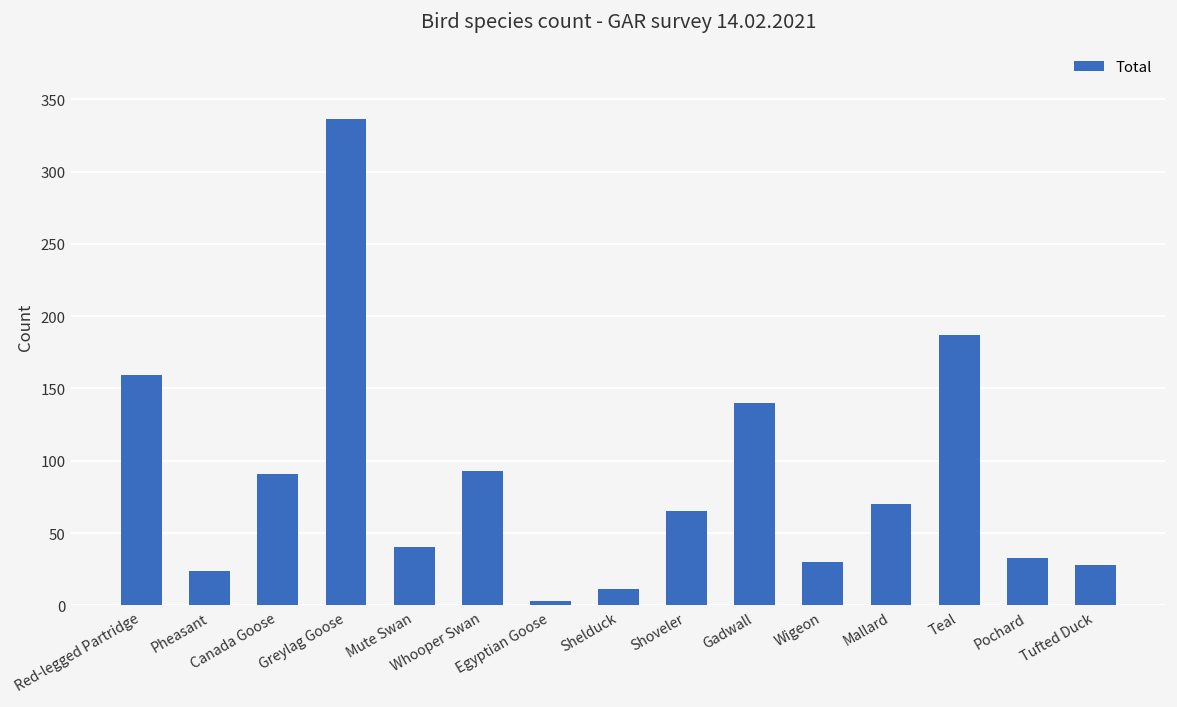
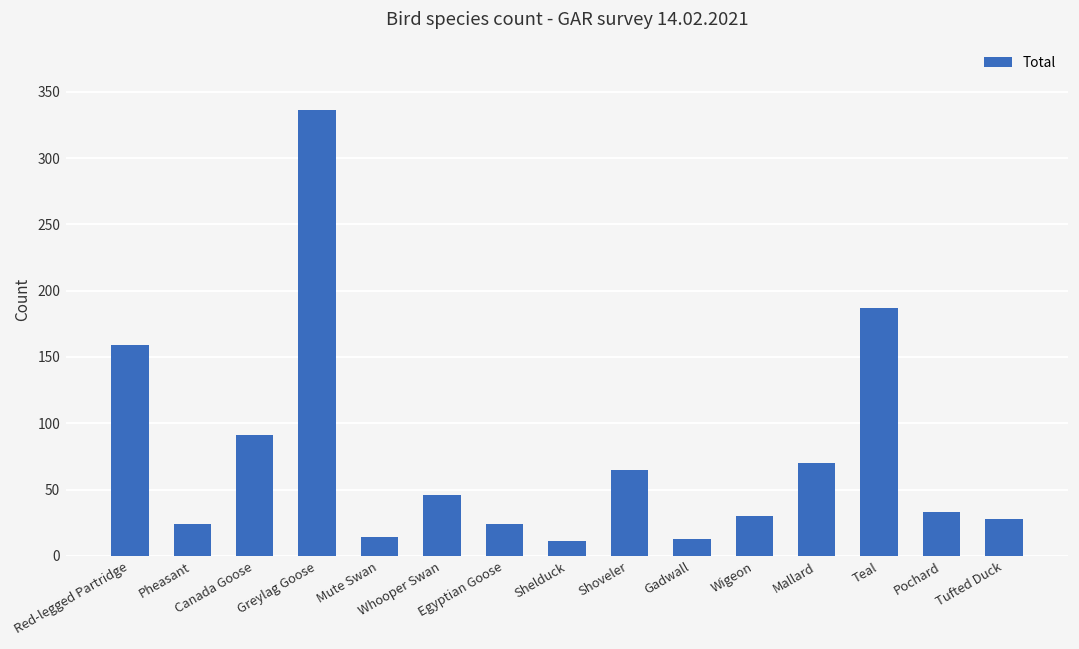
Mute Swan: 40 -> 14
Whooper Swan: 93 -> 46
Egyptian Goose: 3 -> 24
Gadwall: 140 -> 13
